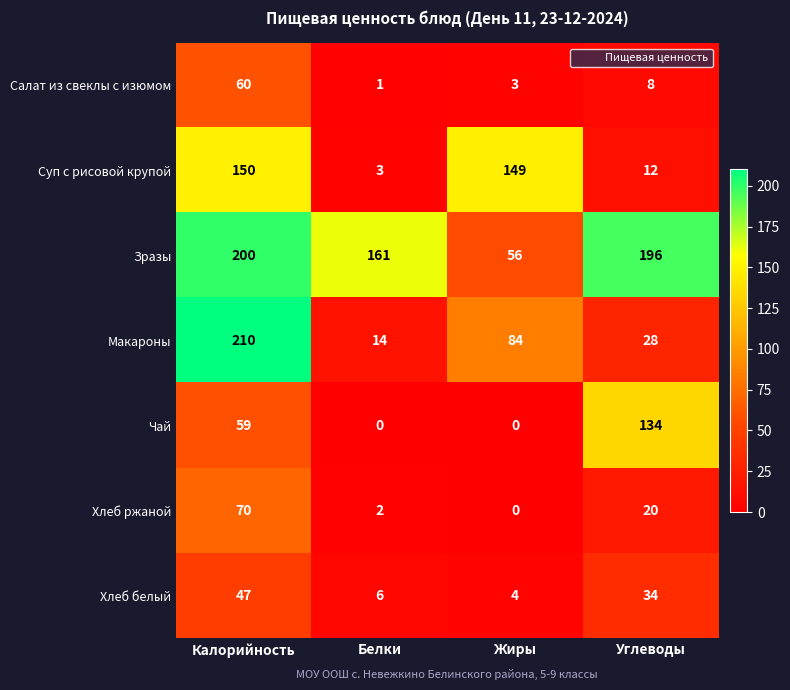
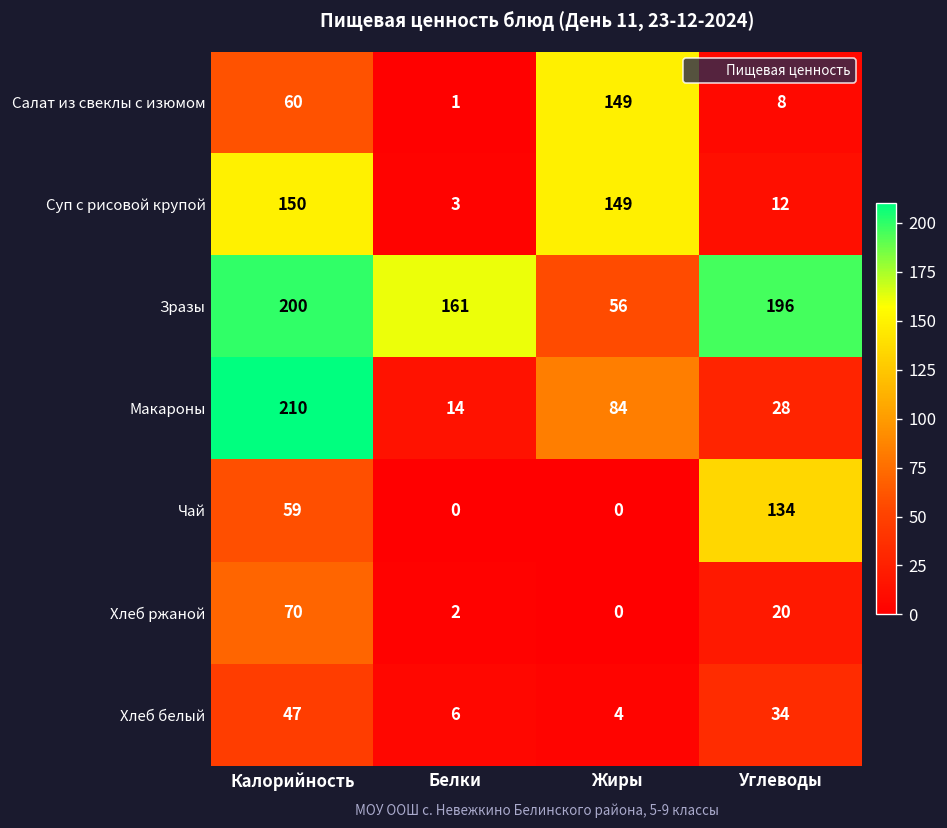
Салат из свеклы с изюмом, Жиры: 3 -> 149
